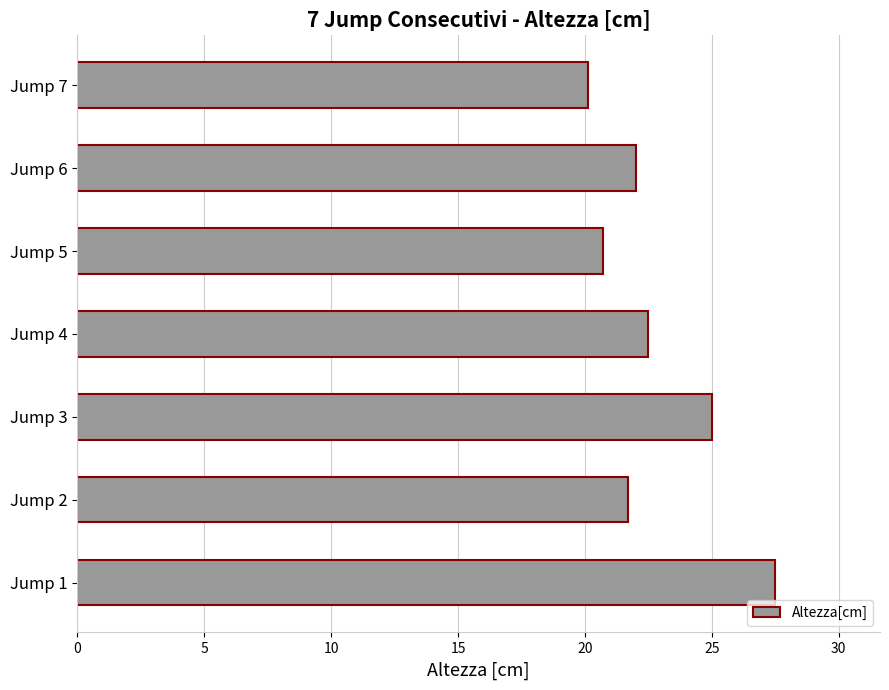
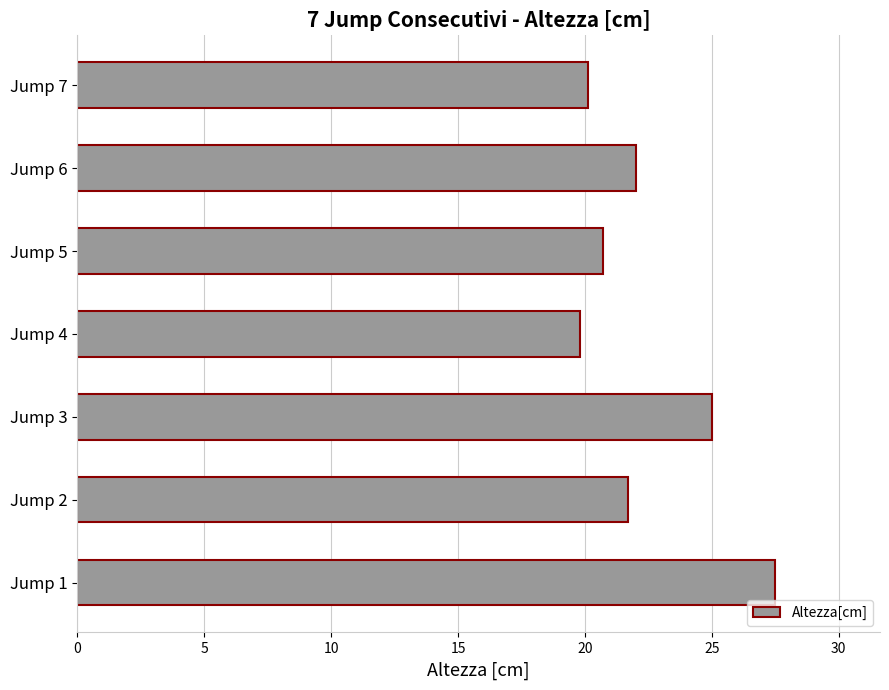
Jump 4: 22.5 -> 19.8
